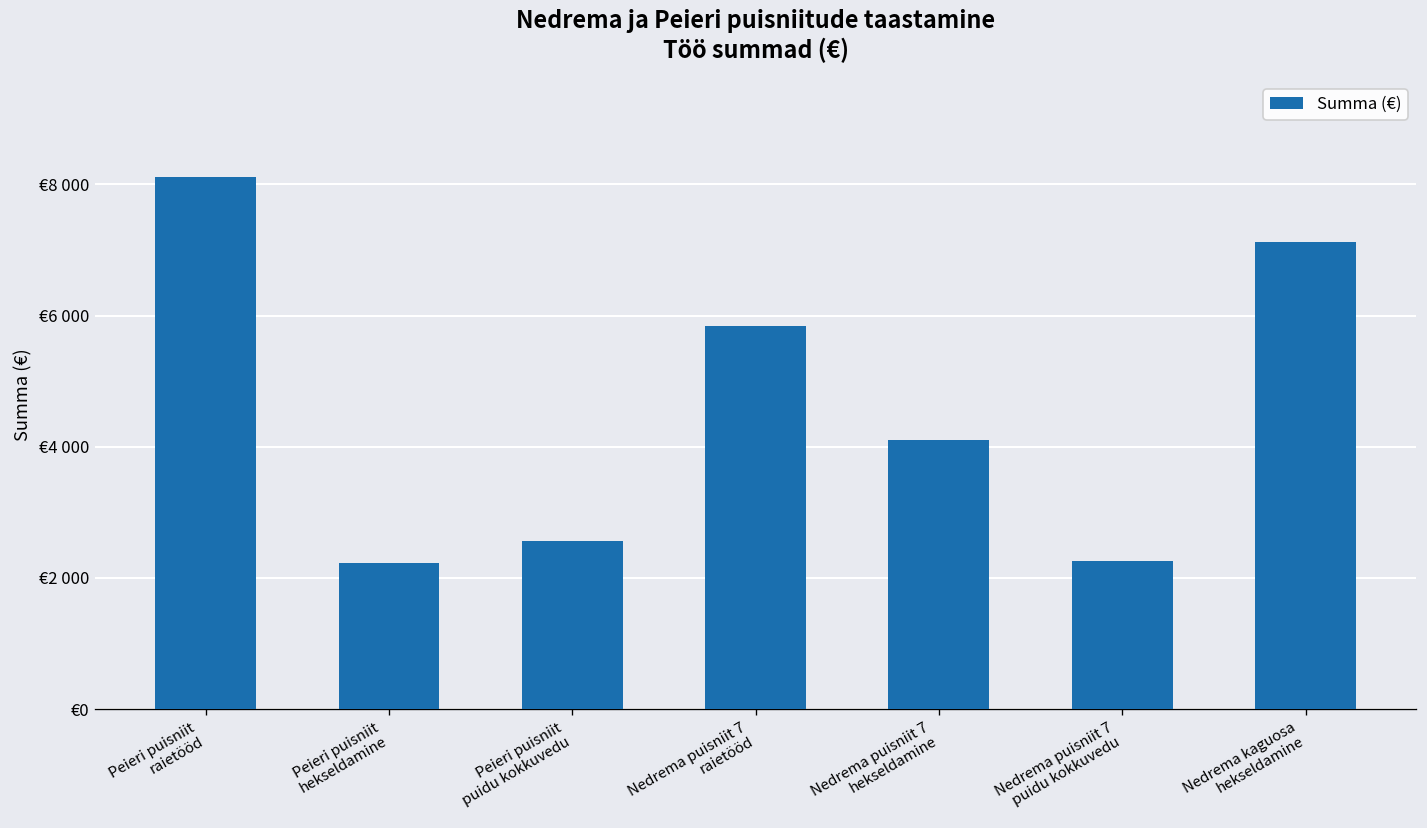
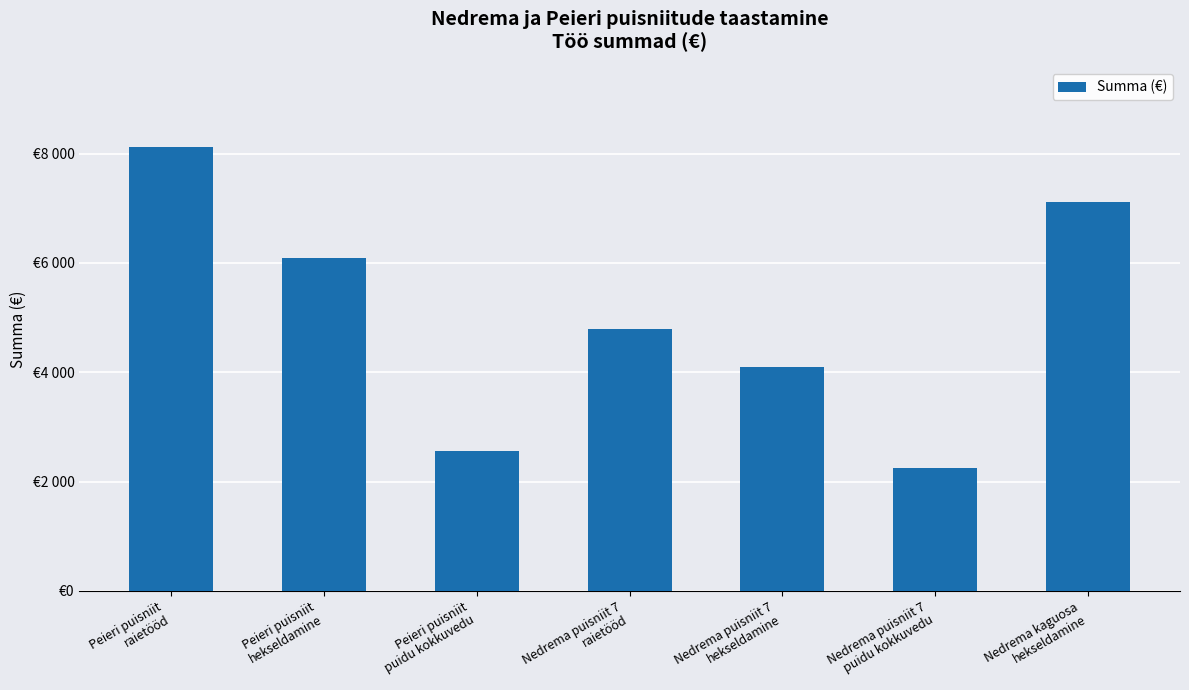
Peieri puisniit hekseldamine: €2200 -> €6100
Nedrema puisniit 7 raietööd: €5800 -> €4800
